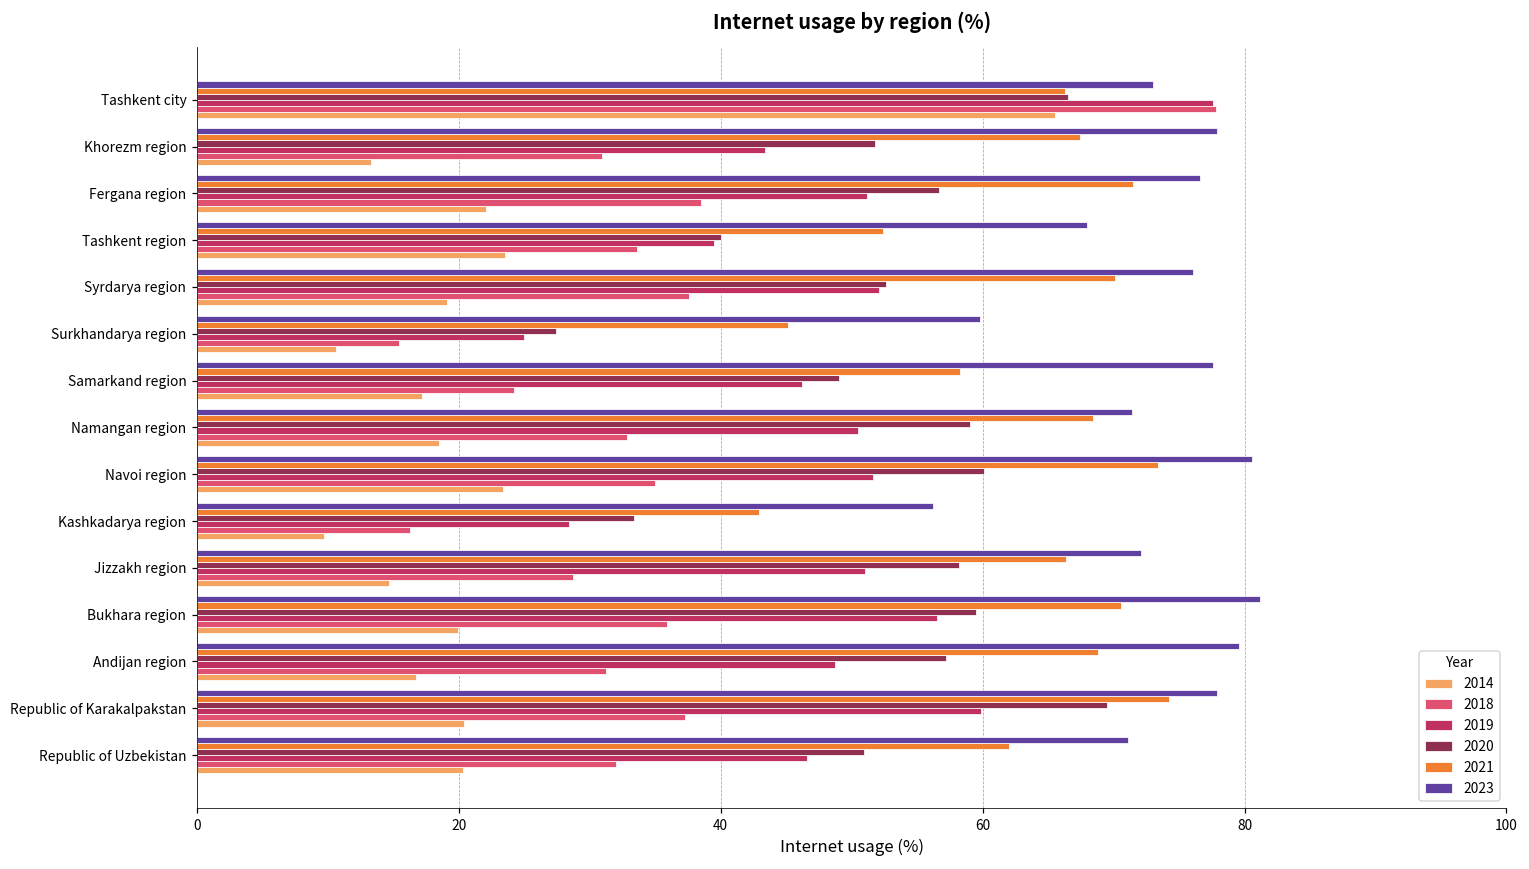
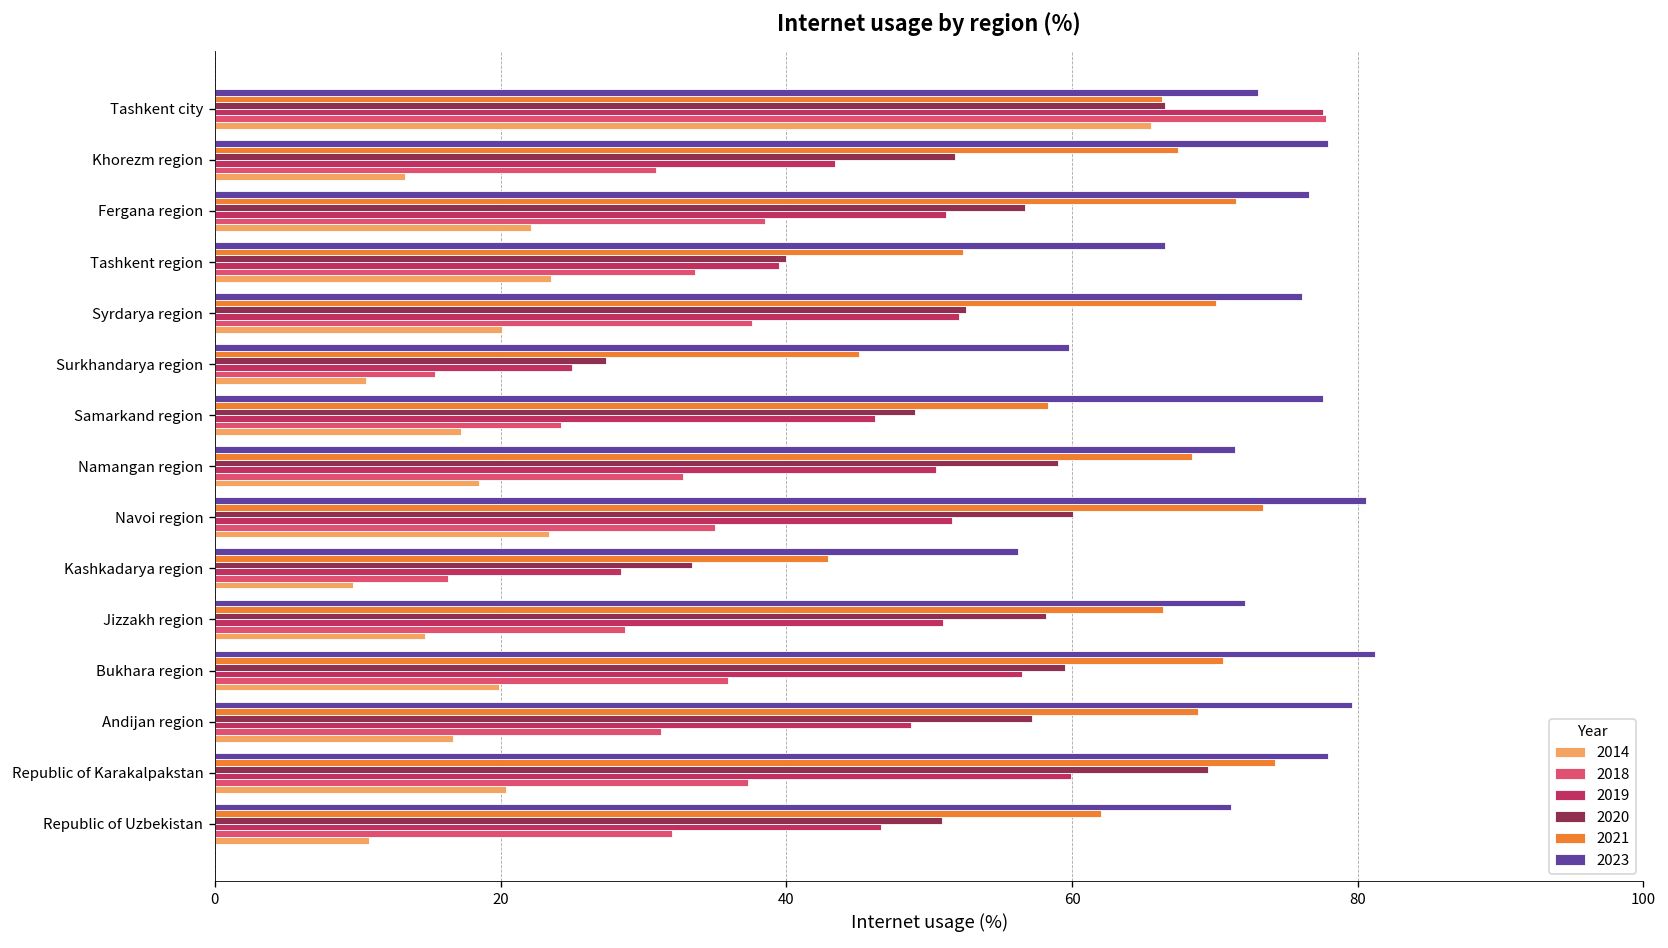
2023, Tashkent region: 68.0 -> 66.5
2014, Syrdarya region: 19.1 -> 20.1
2014, Republic of Uzbekistan: 20.3 -> 10.8
